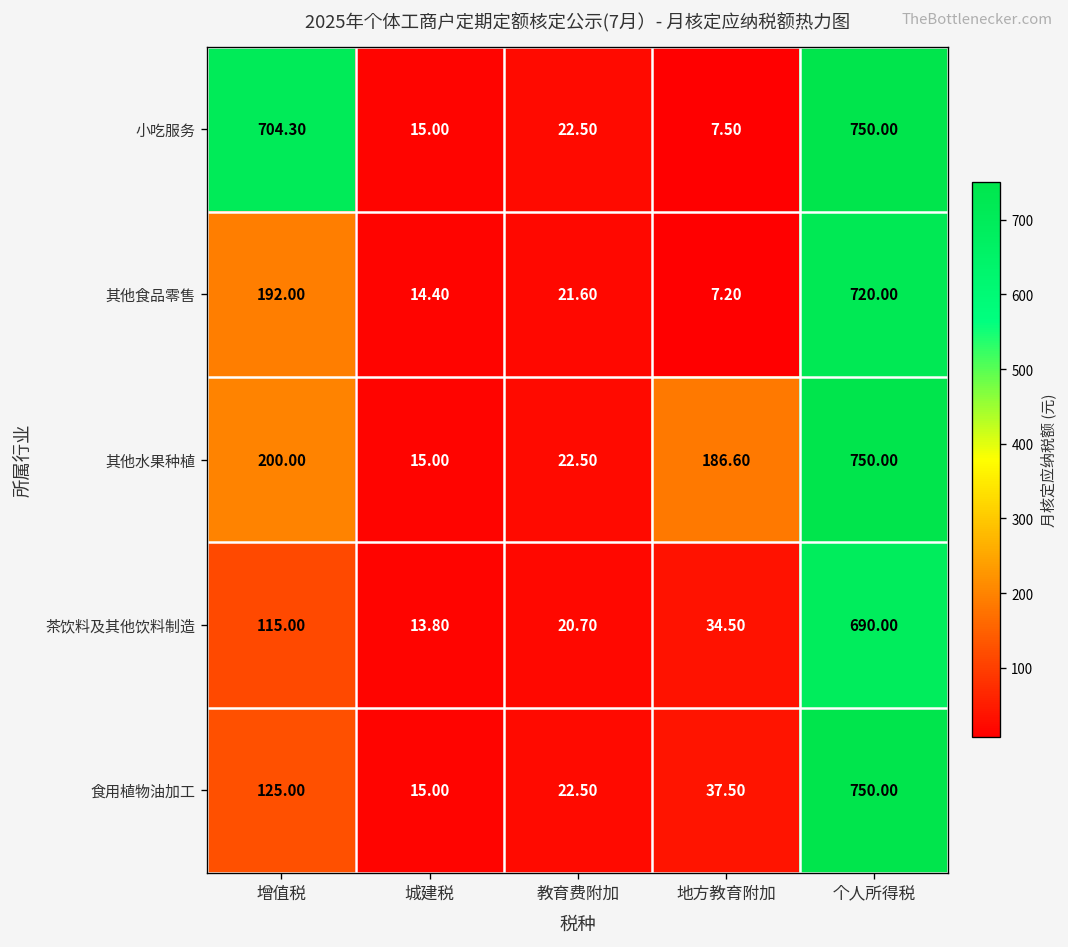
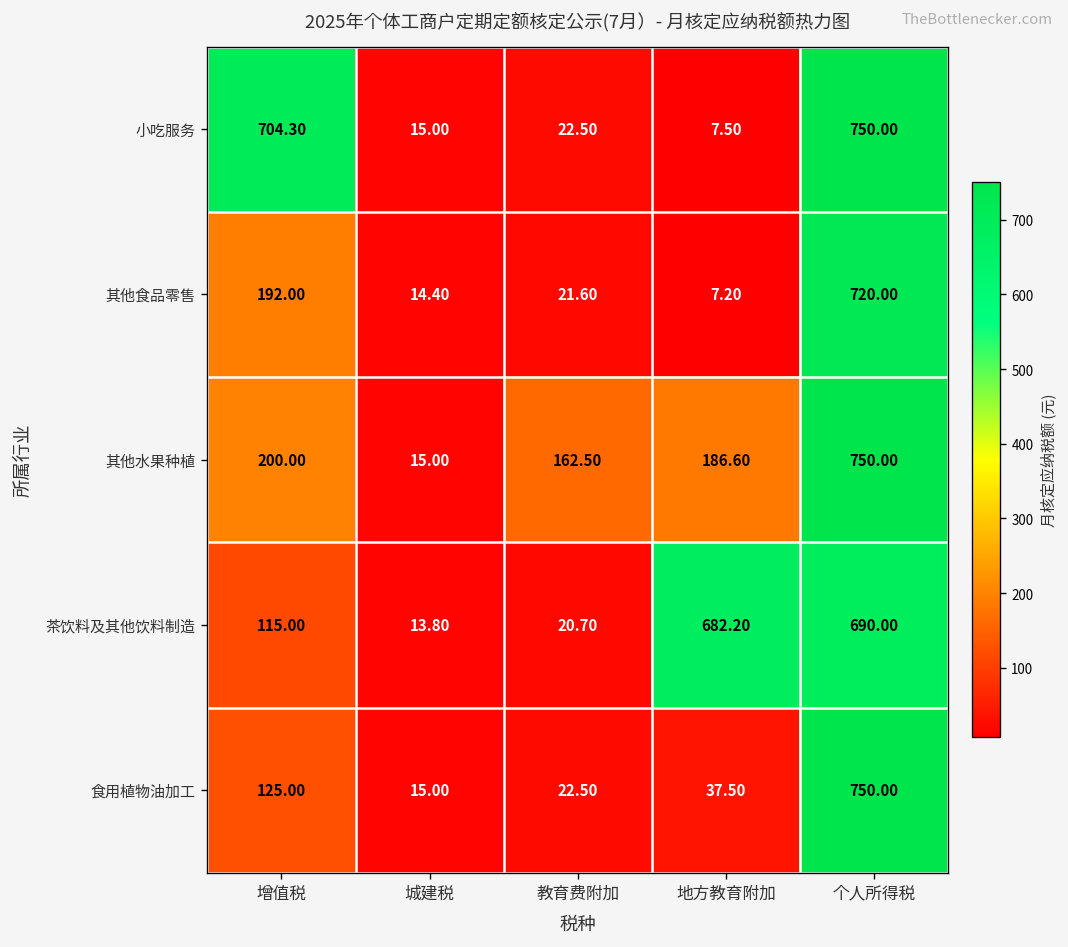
其他水果种植, 教育费附加: 22.50 -> 162.50
茶饮料及其他饮料制造, 地方教育附加: 34.50 -> 682.20
